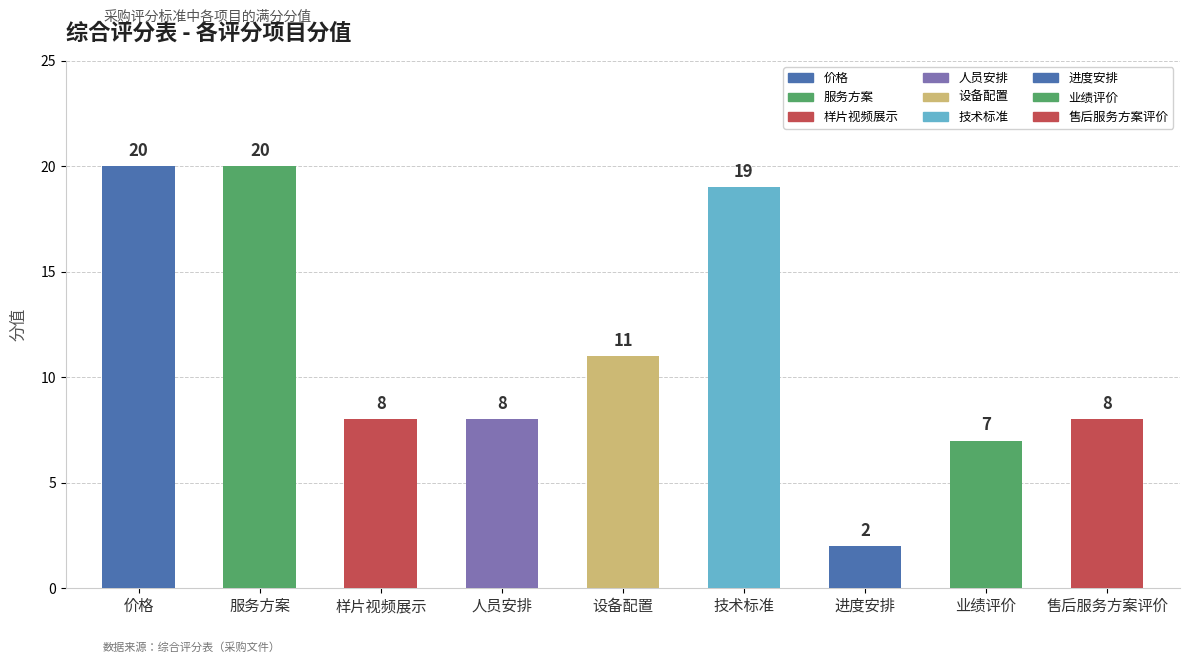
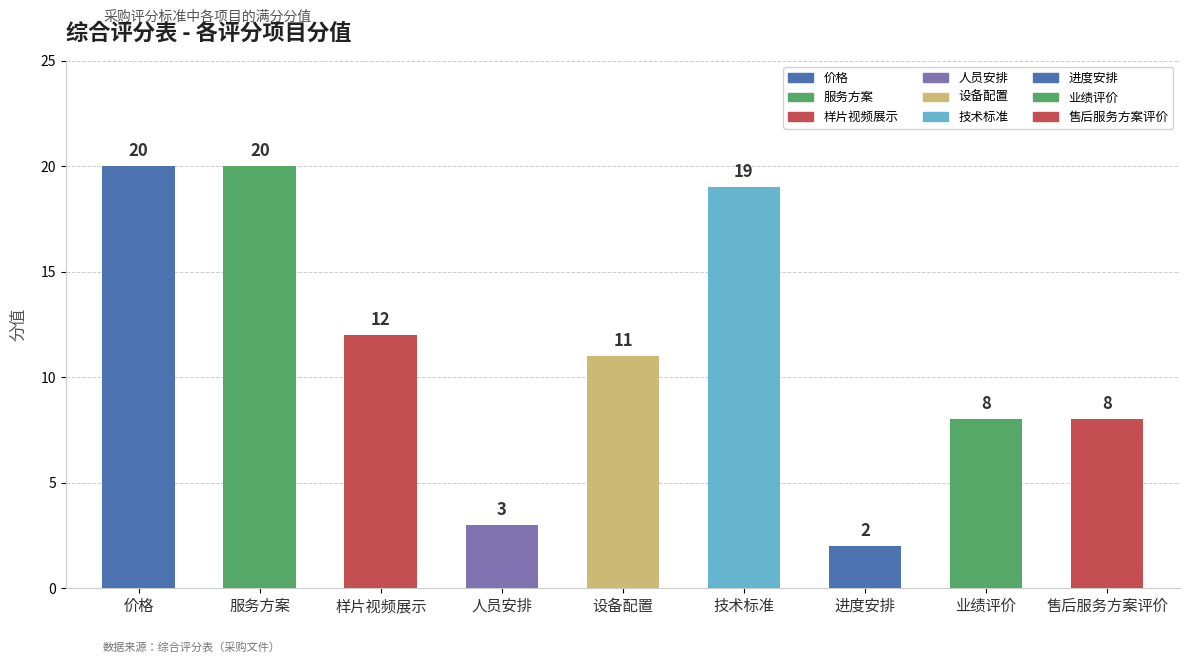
样片视频展示: 8 -> 12
人员安排: 8 -> 3
业绩评价: 7 -> 8
